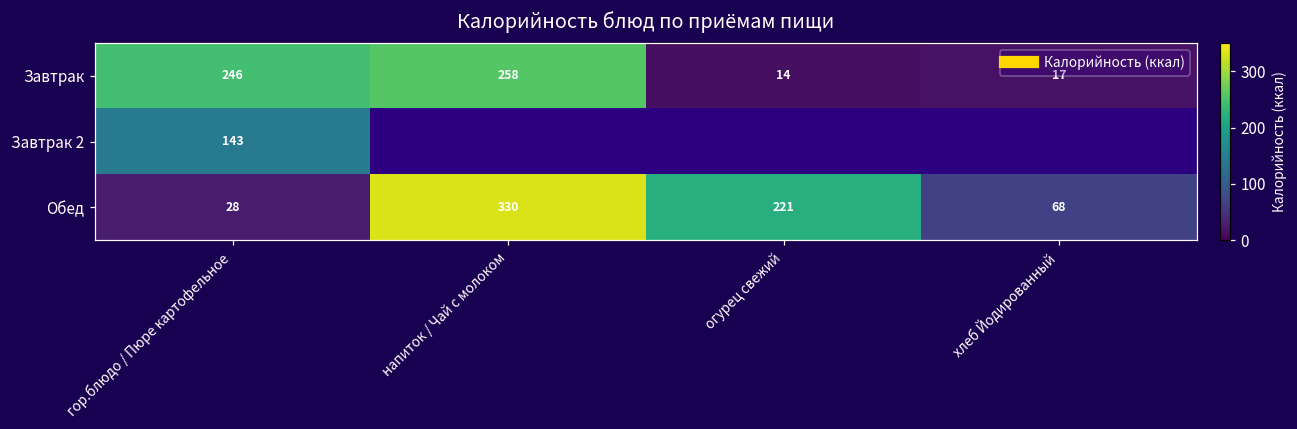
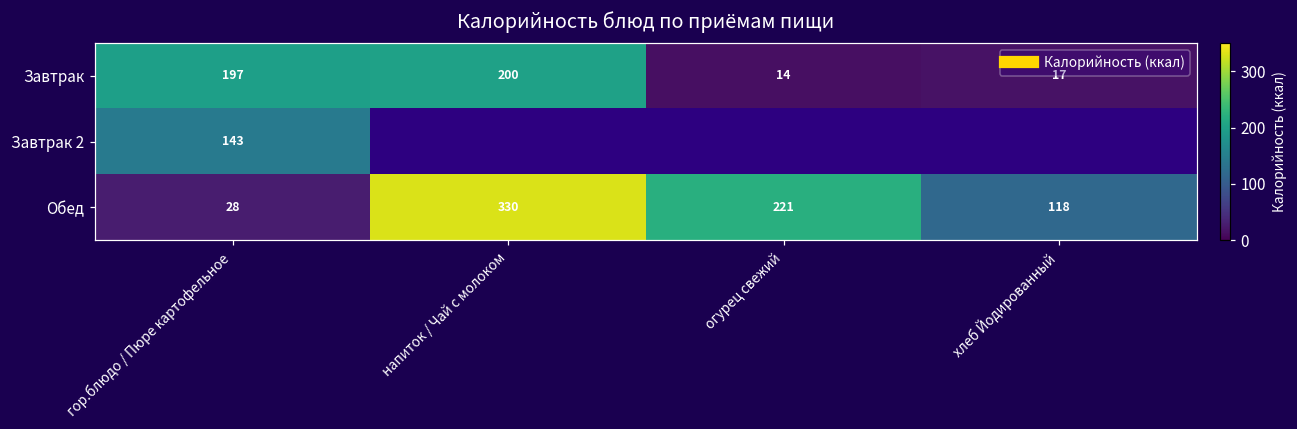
Завтрак, гор.блюдо / Пюре картофельное: 246 -> 197
Завтрак, напиток / Чай с молоком: 258 -> 200
Обед, хлеб Йодированный: 68 -> 118
